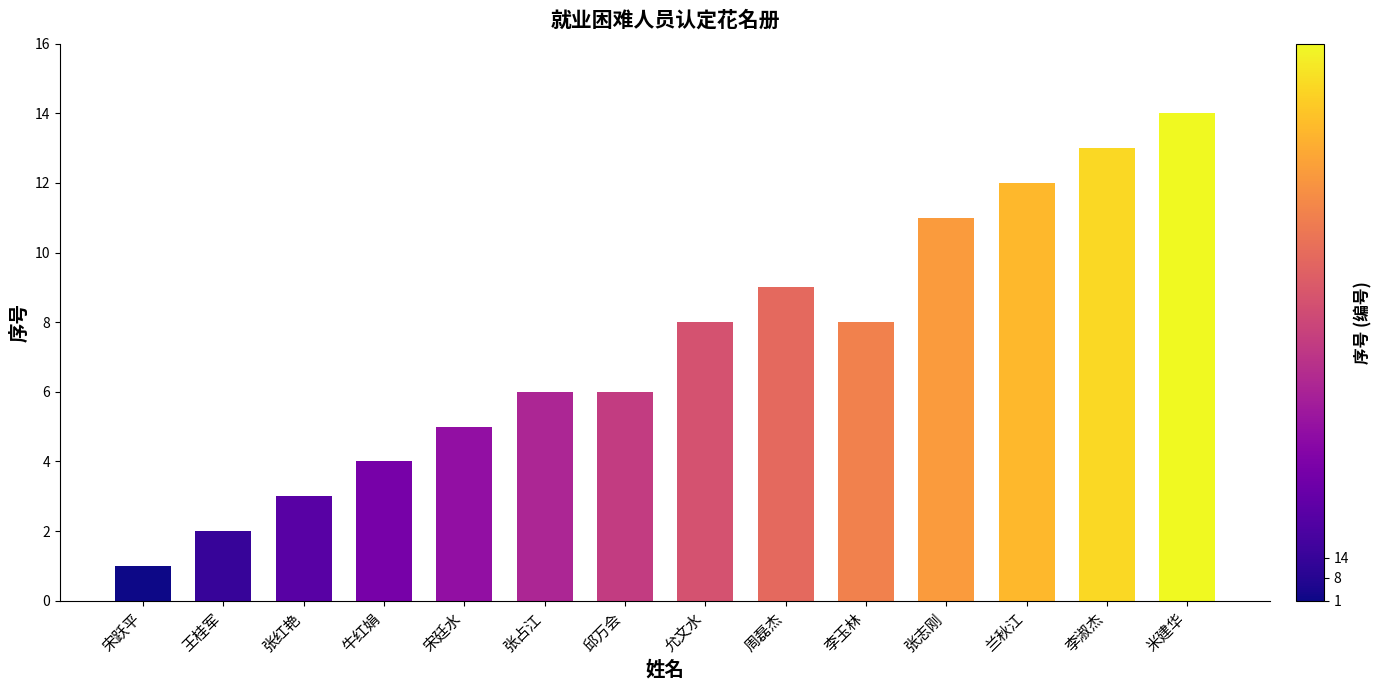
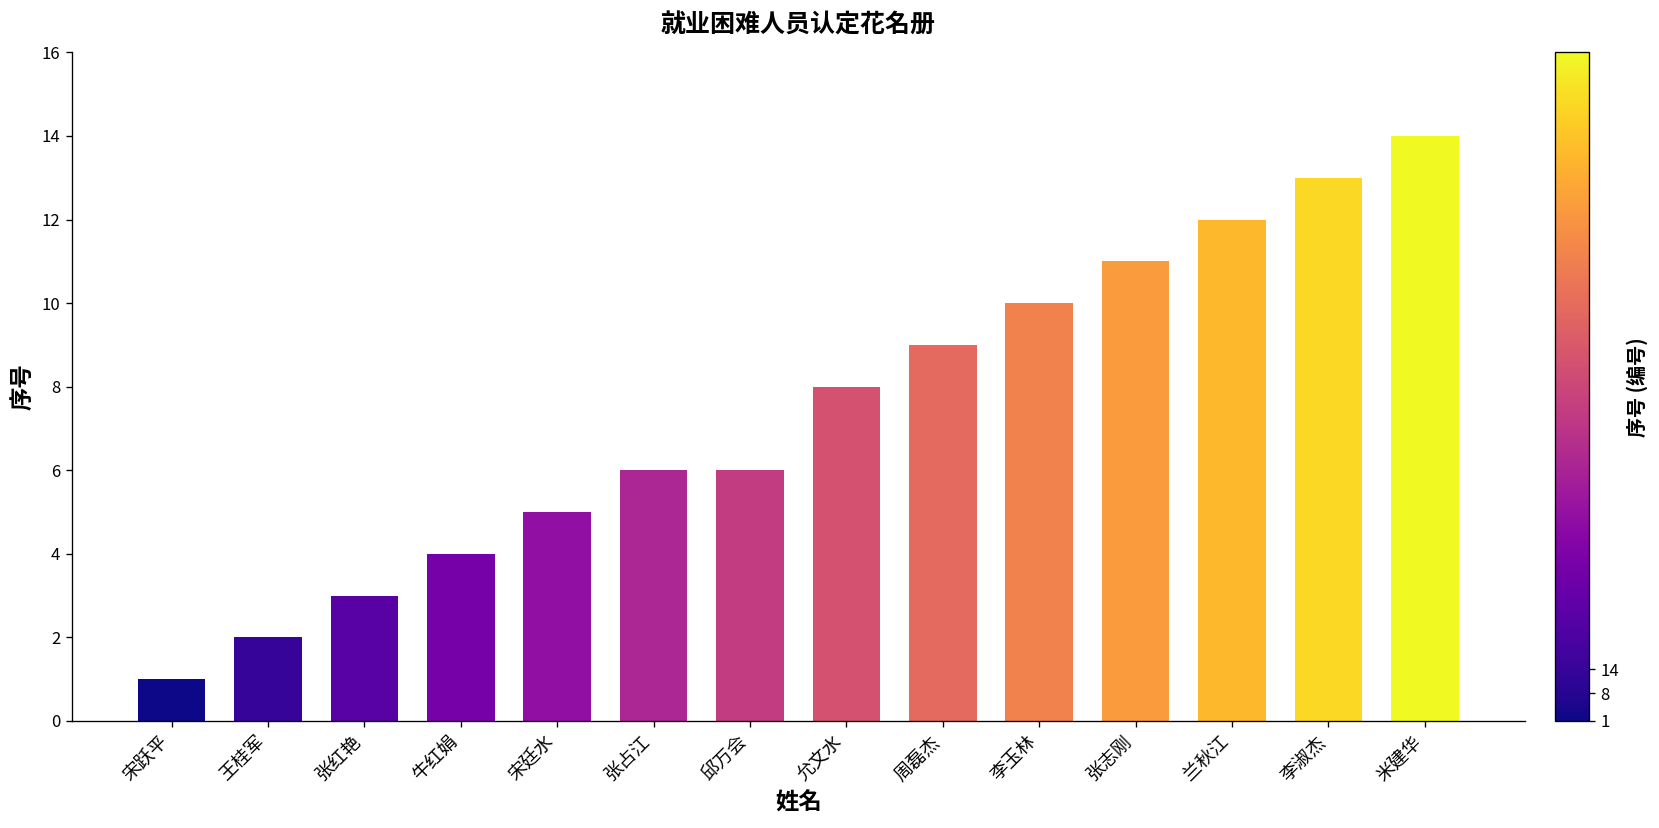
李玉林: 8 -> 10
